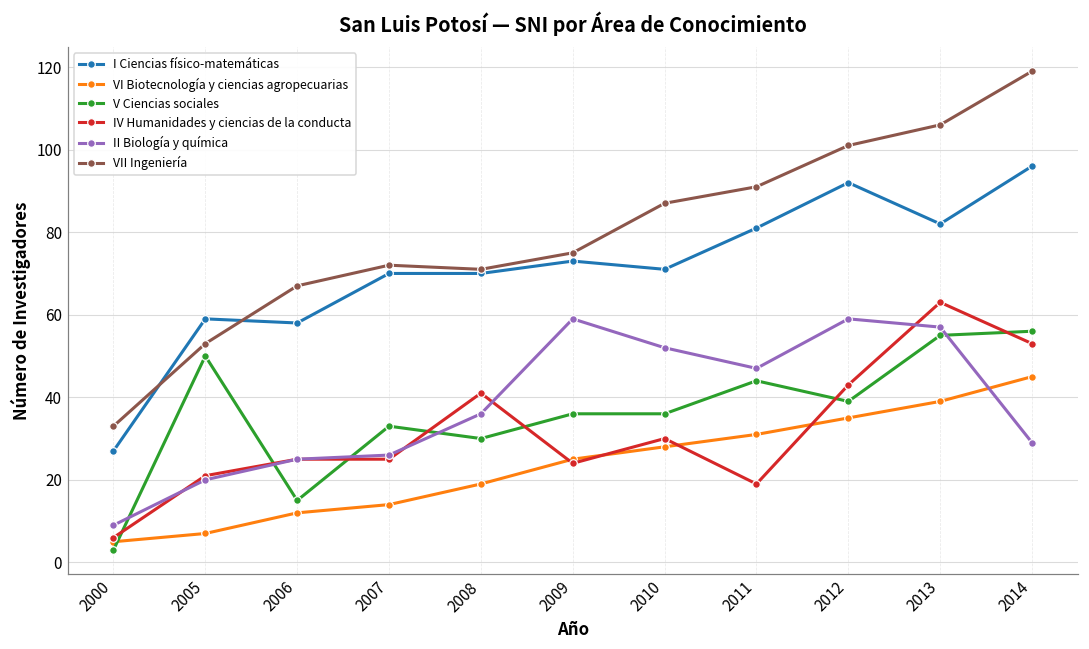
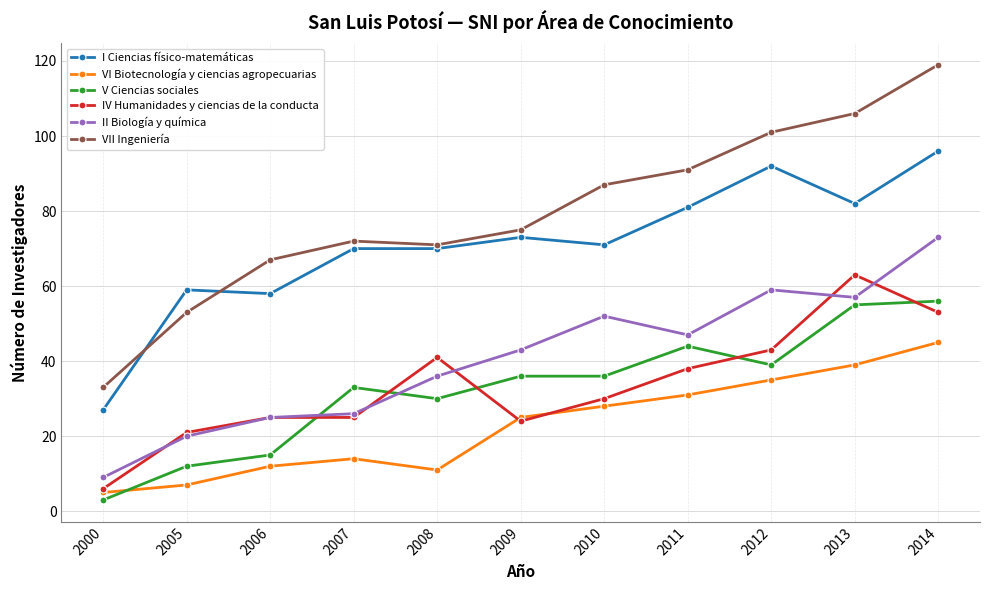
V Ciencias sociales, 2005: 50 -> 12
VI Biotecnología y ciencias agropecuarias, 2008: 19 -> 11
II Biología y química, 2009: 59 -> 43
IV Humanidades y ciencias de la conducta, 2011: 19 -> 38
II Biología y química, 2014: 29 -> 73
